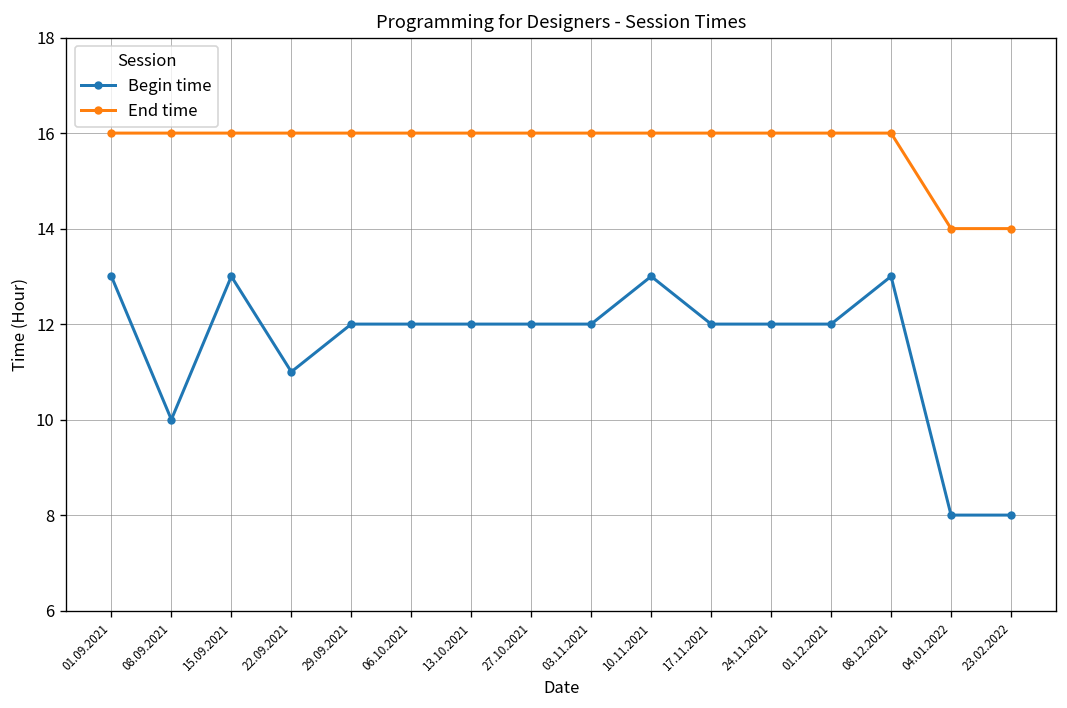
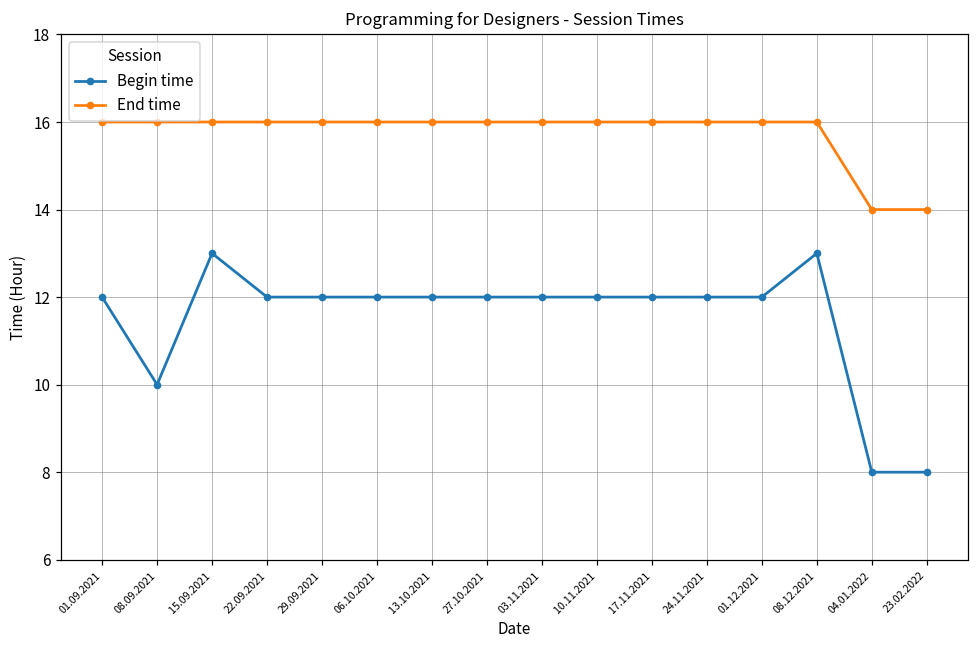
Begin time, 01.09.2021: 13 -> 12
Begin time, 22.09.2021: 11 -> 12
Begin time, 10.11.2021: 13 -> 12
